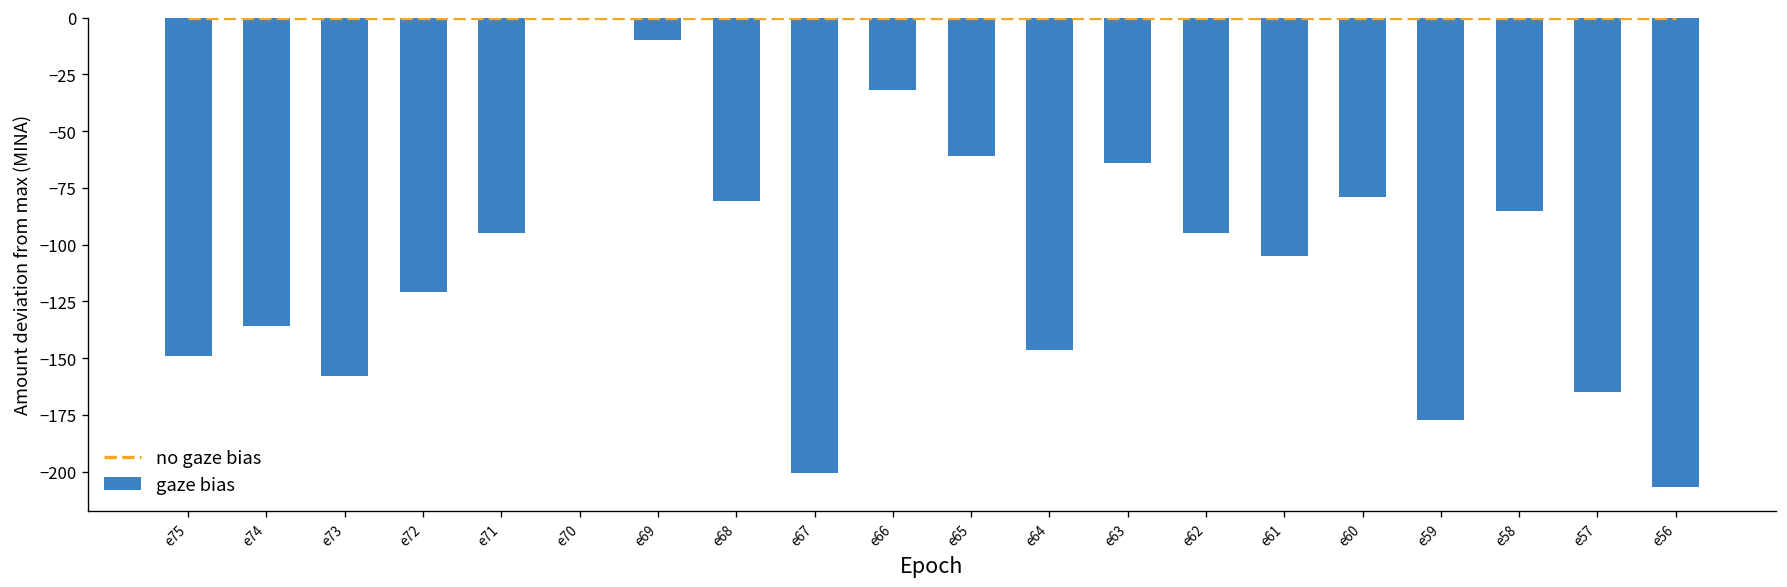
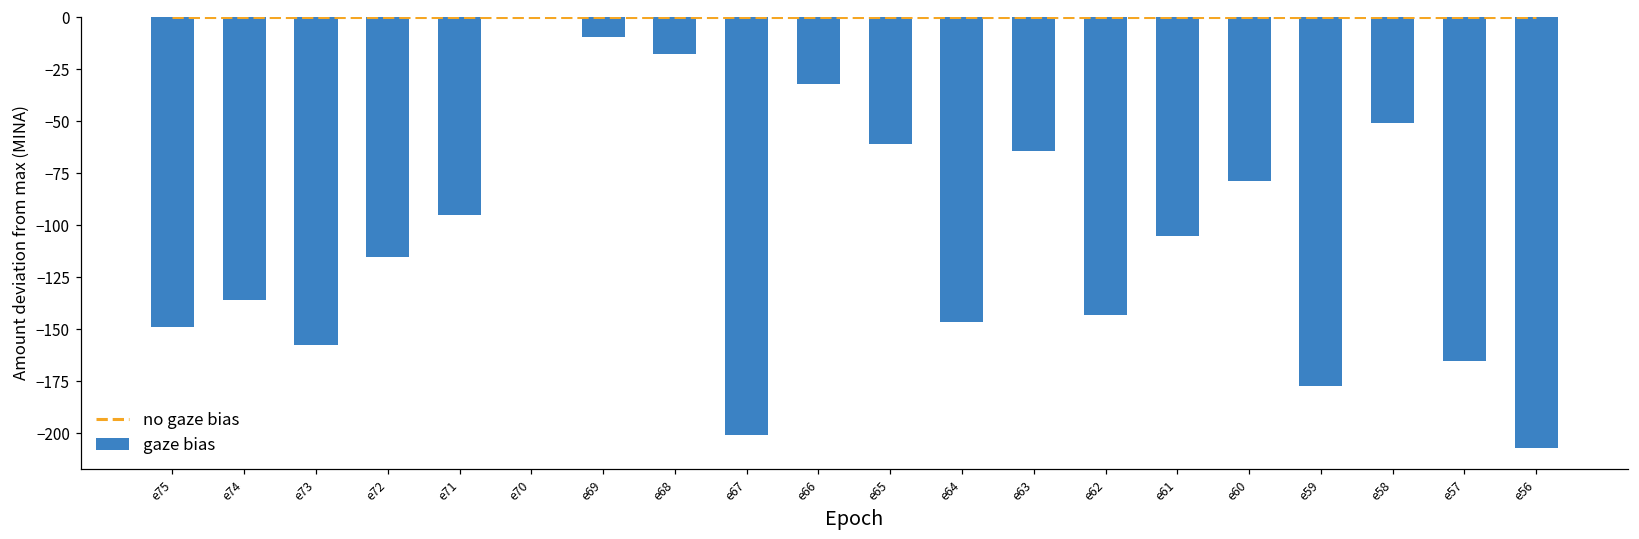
gaze bias, e72: -121 -> -115
gaze bias, e68: -81 -> -18
gaze bias, e62: -95 -> -143
gaze bias, e58: -85 -> -51
